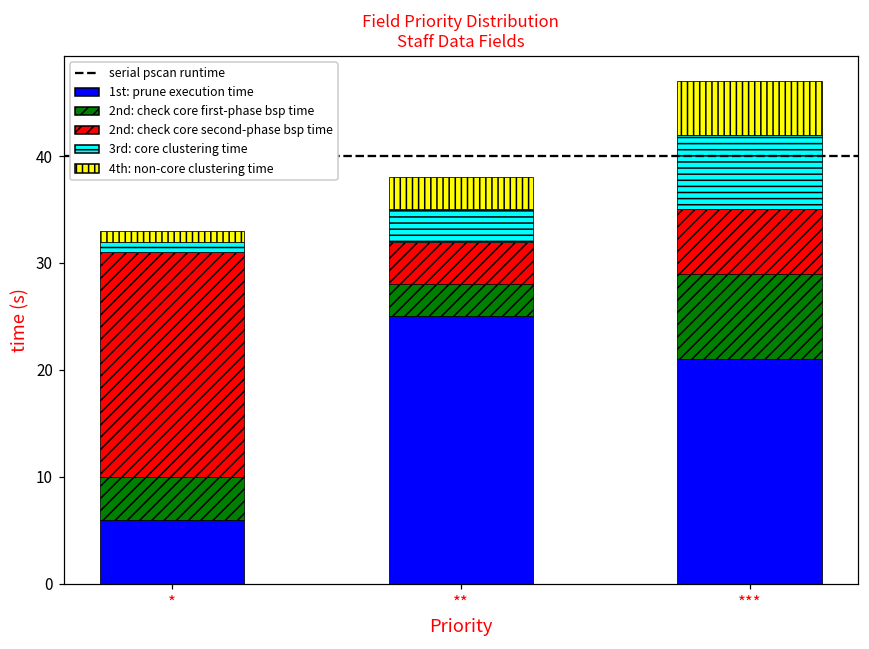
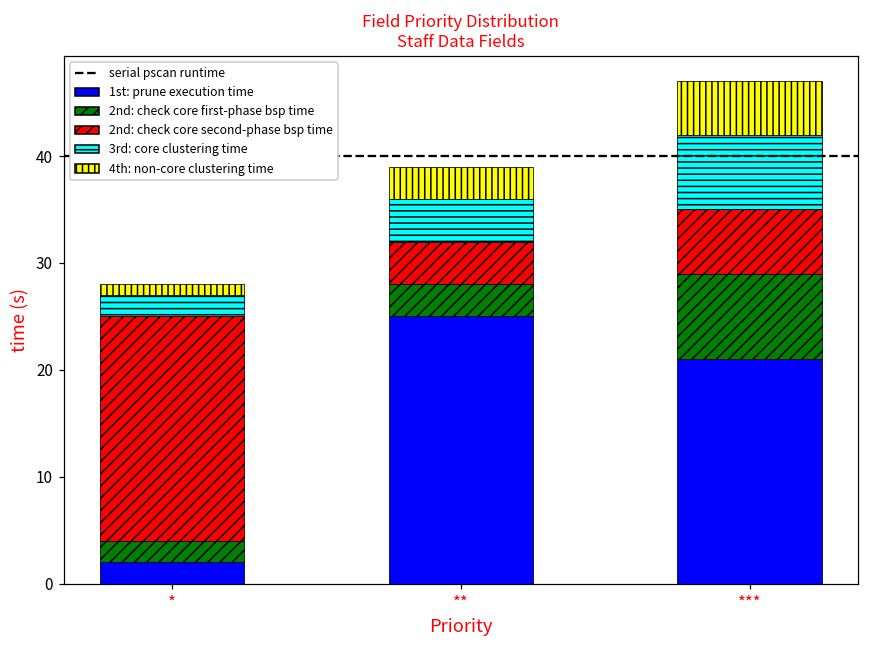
1st: prune execution time, *: 6 -> 2
2nd: check core first-phase bsp time, *: 4 -> 2
3rd: core clustering time, *: 1 -> 2
3rd: core clustering time, **: 3 -> 4
